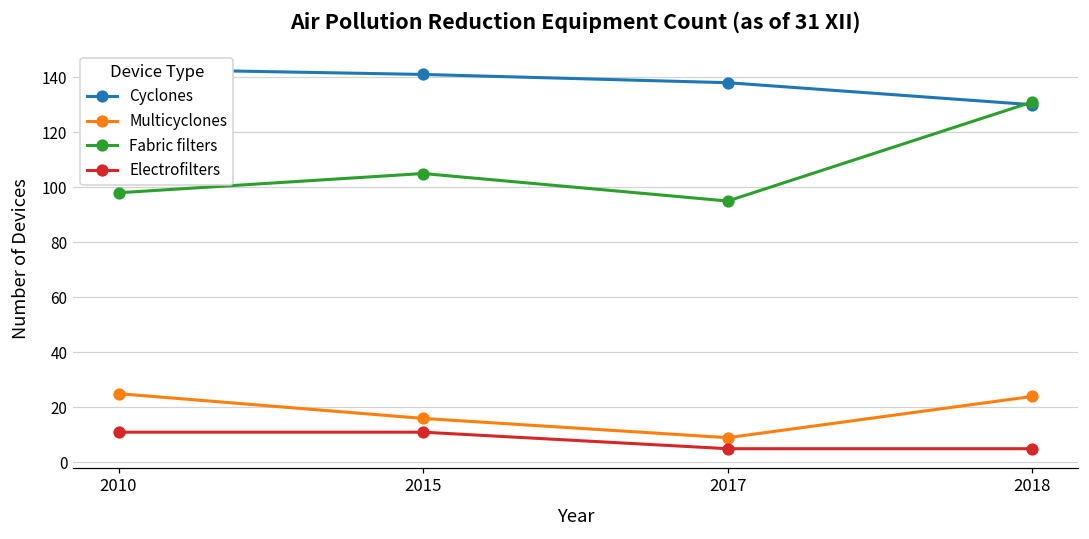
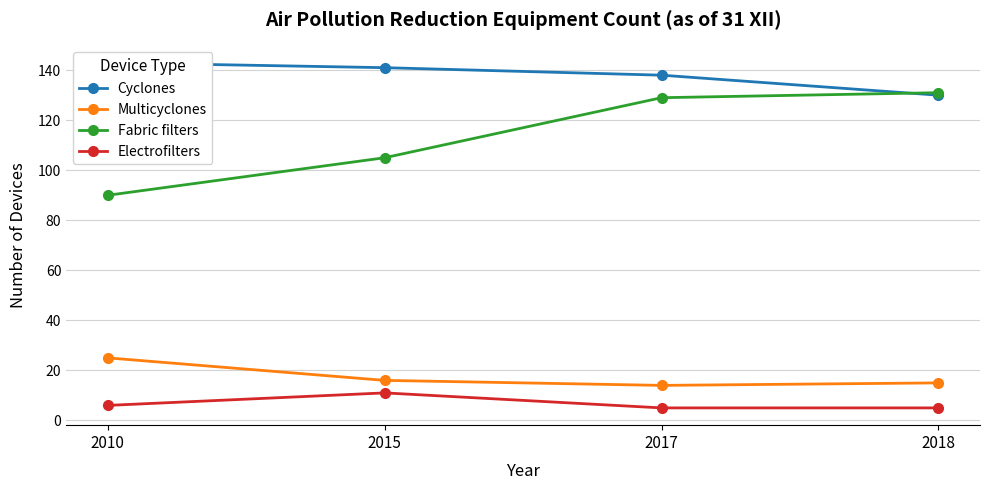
Fabric filters, 2010: 98 -> 90
Electrofilters, 2010: 11 -> 6
Multicyclones, 2017: 9 -> 14
Fabric filters, 2017: 95 -> 129
Multicyclones, 2018: 24 -> 15
